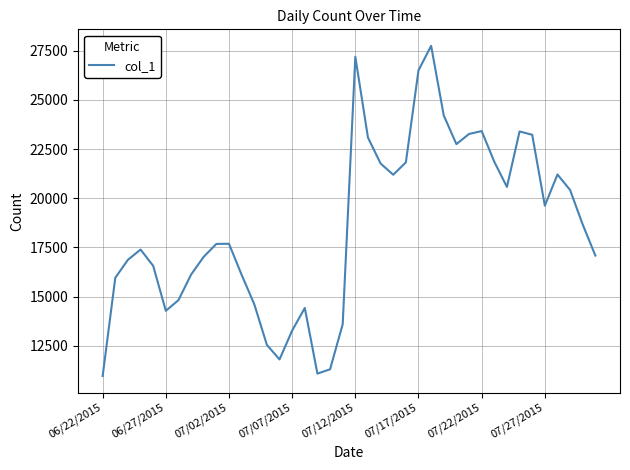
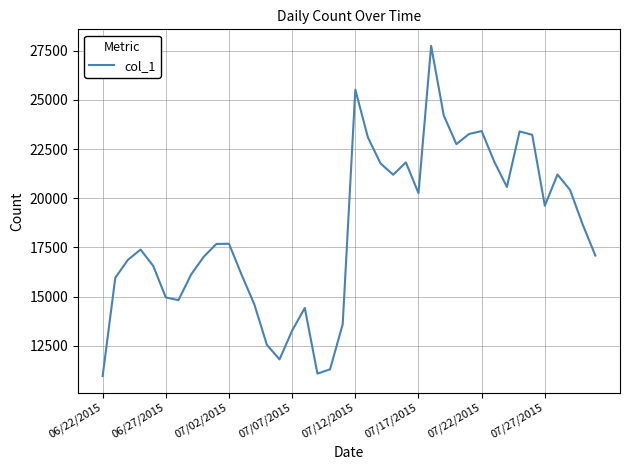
06/27/2015: 14300 -> 15000
07/12/2015: 27200 -> 25500
07/17/2015: 26500 -> 20300
